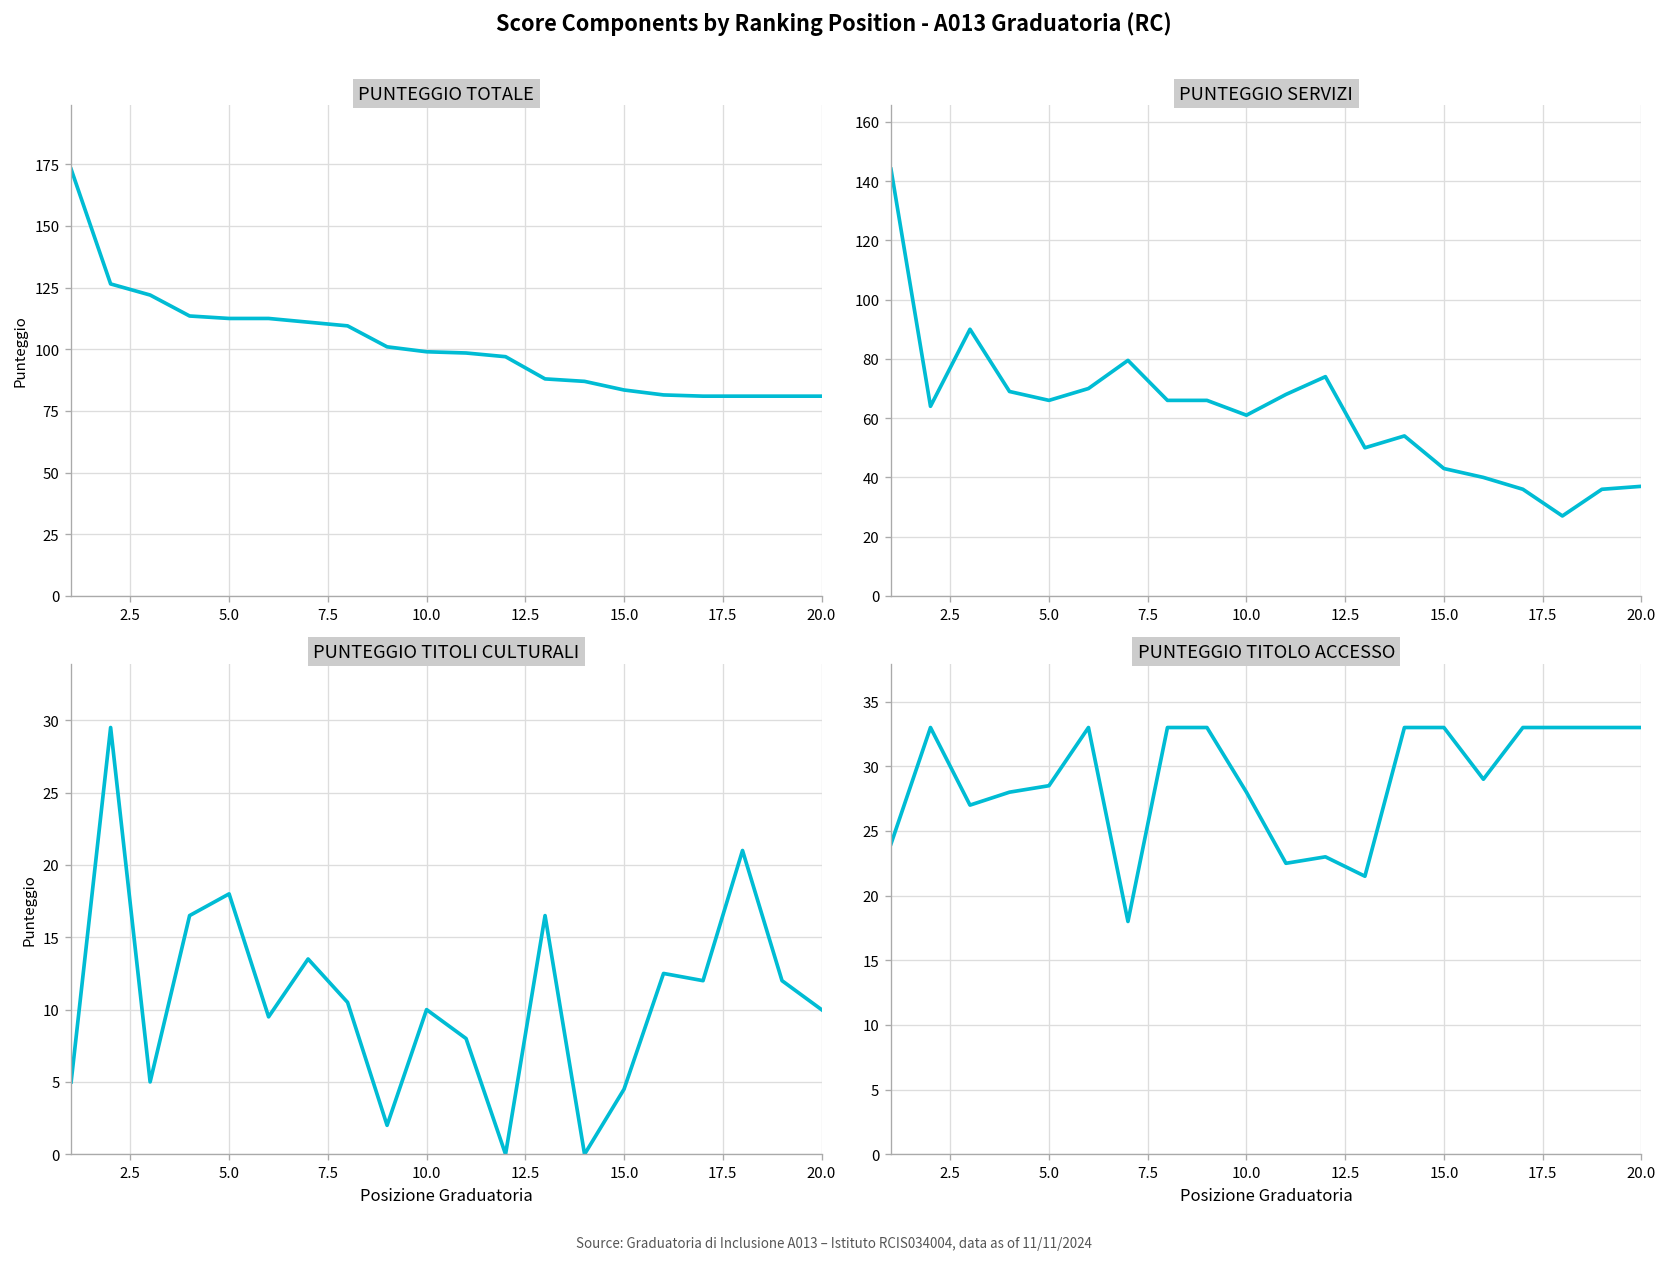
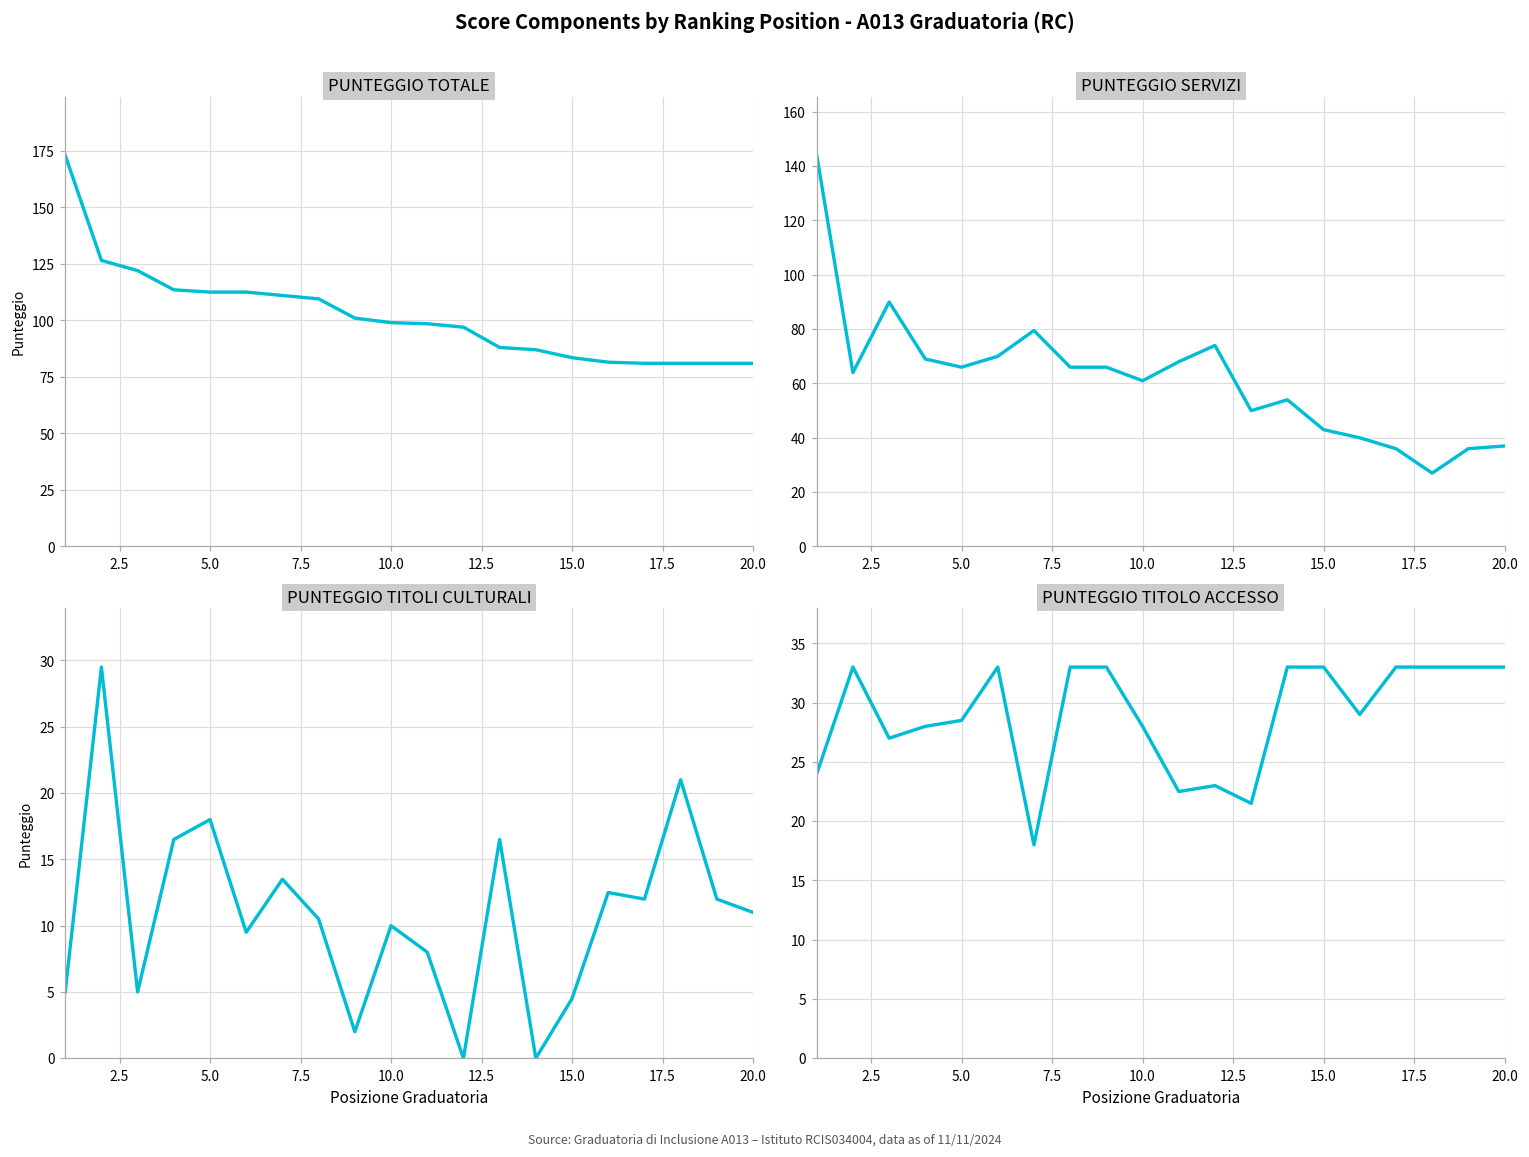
PUNTEGGIO TITOLI CULTURALI, 20.0: 10 -> 11
